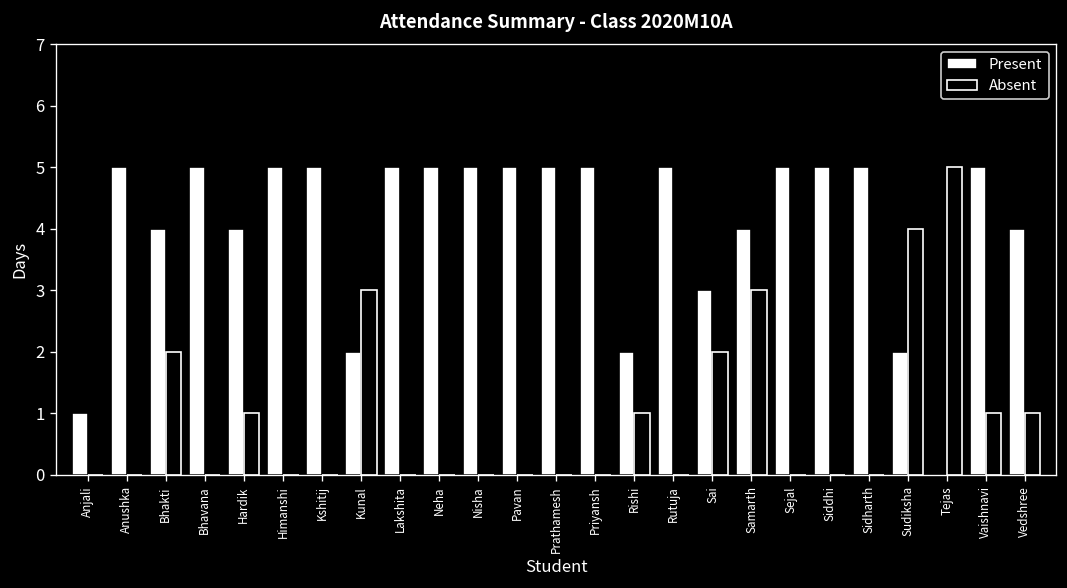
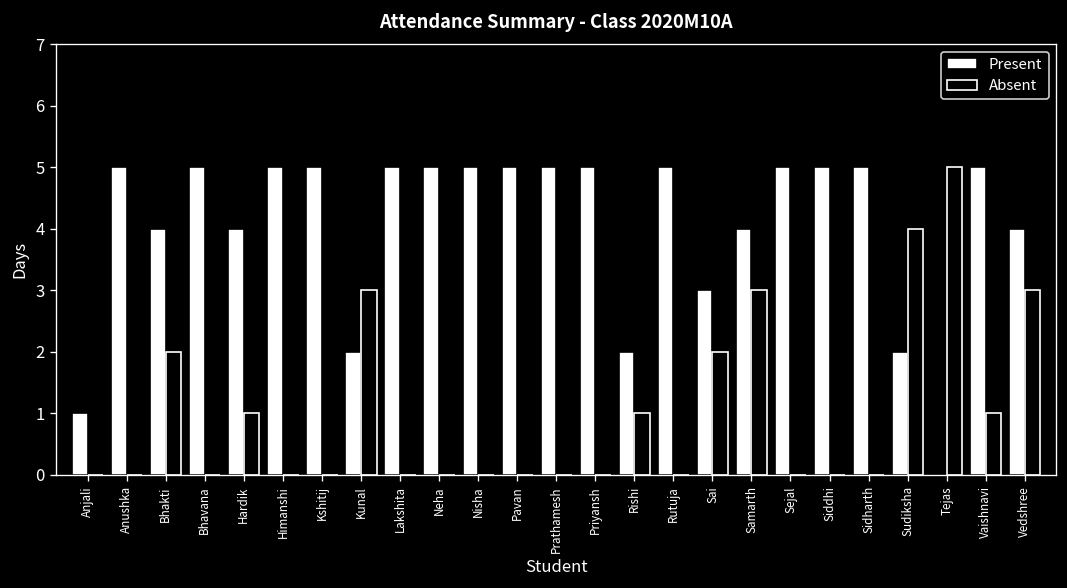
Absent, Vedshree: 1 -> 3
